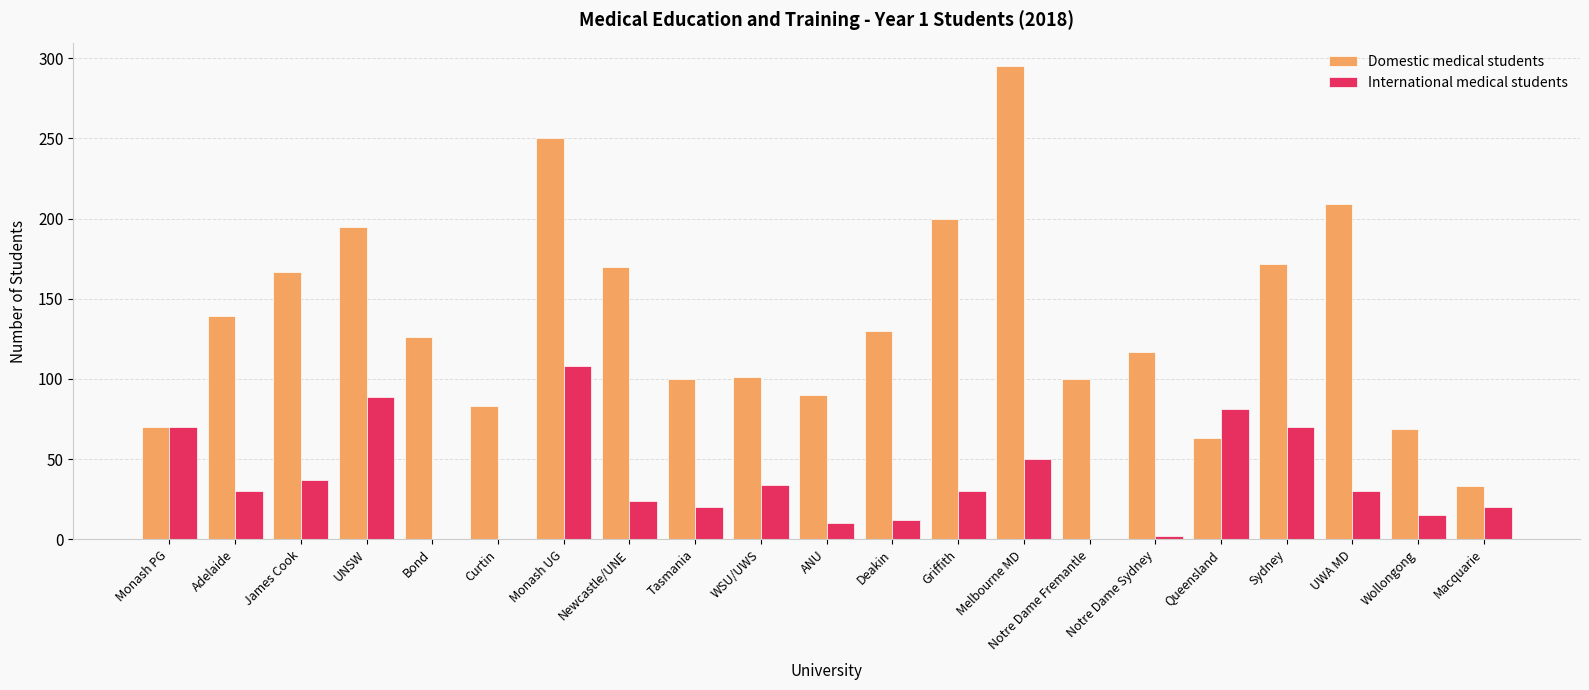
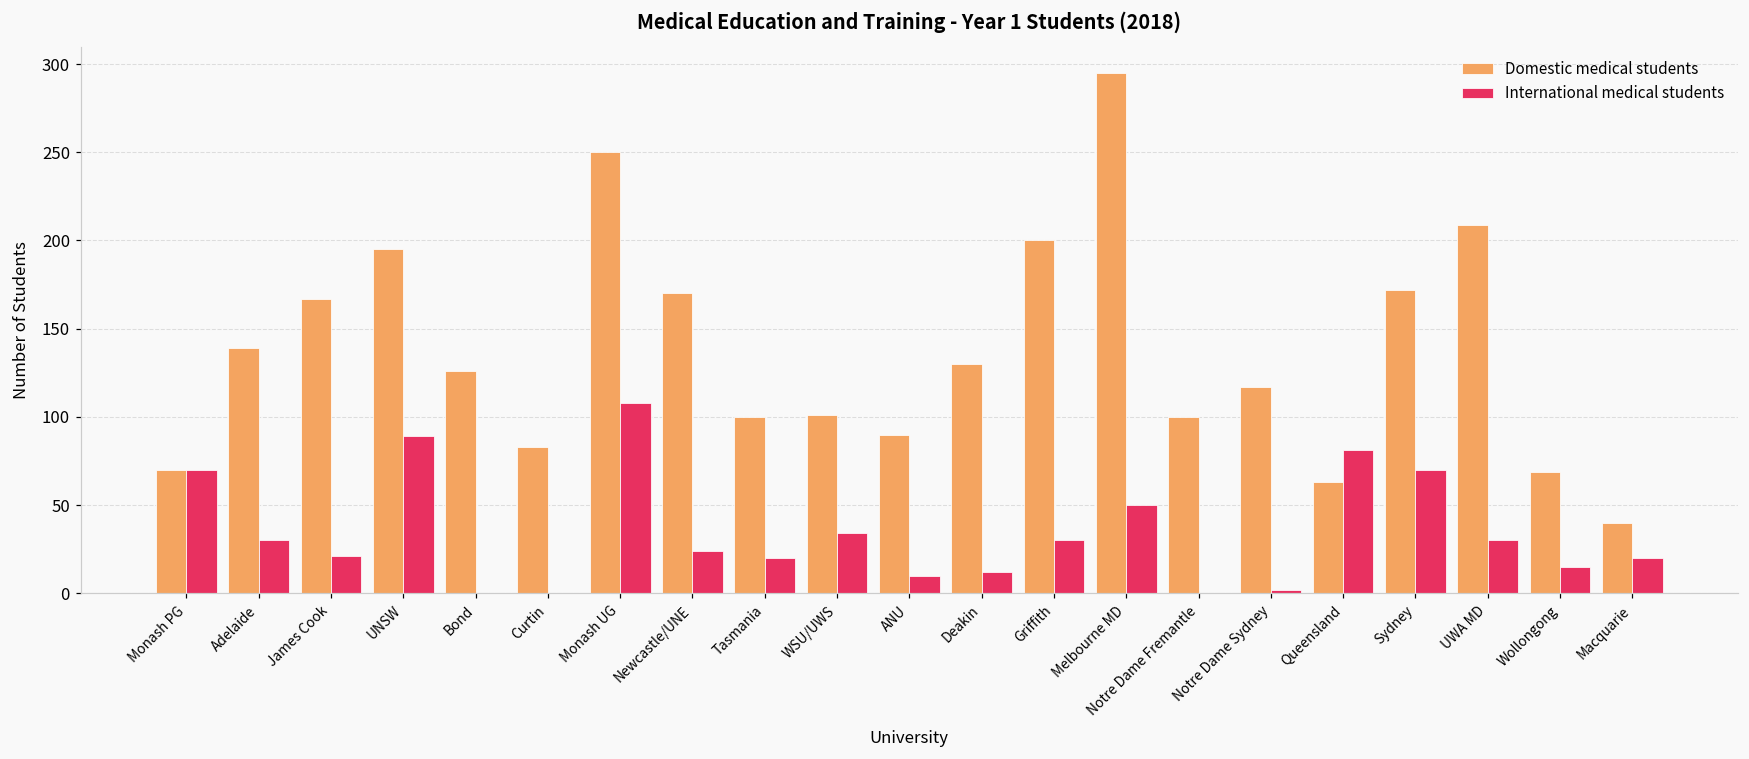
International medical students, James Cook: 37 -> 21
Domestic medical students, Macquarie: 33 -> 40
